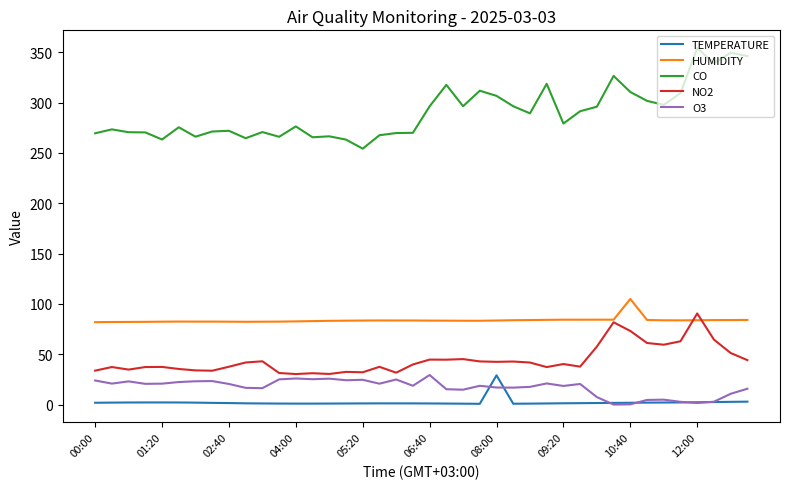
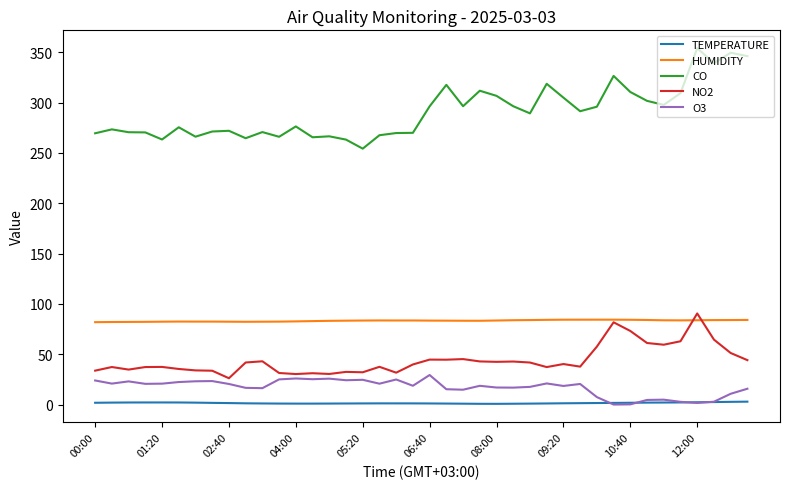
NO2, 02:40: 38 -> 26
TEMPERATURE, 08:00: 29 -> 1
CO, 09:20: 279 -> 305
HUMIDITY, 10:40: 105 -> 84
